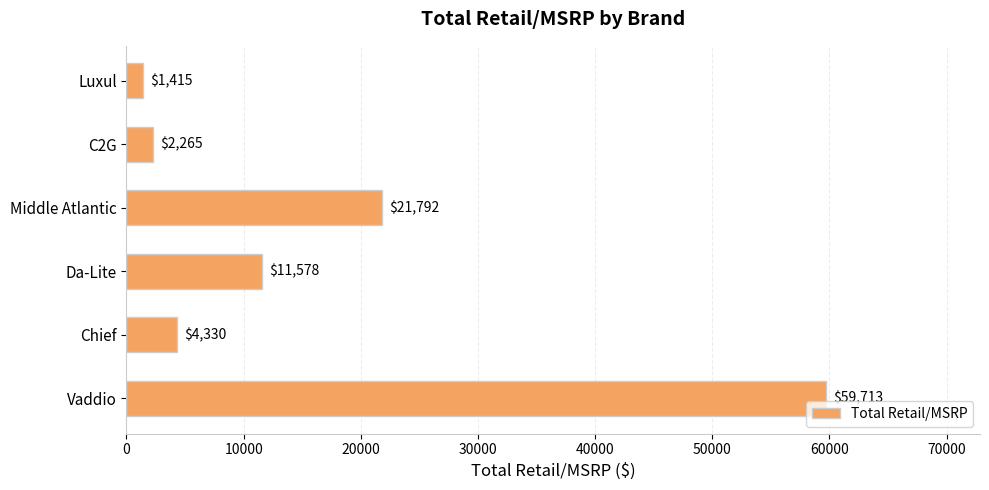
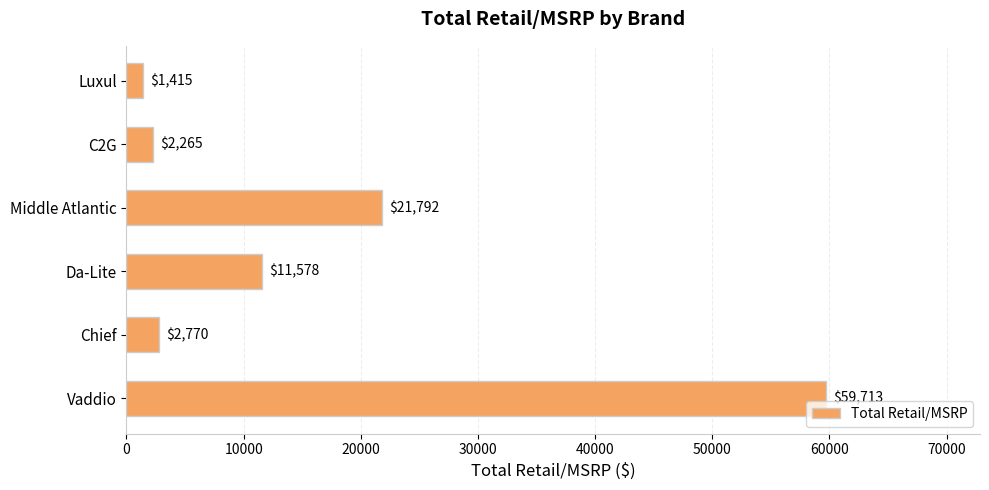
Chief: $4,330 -> $2,770
